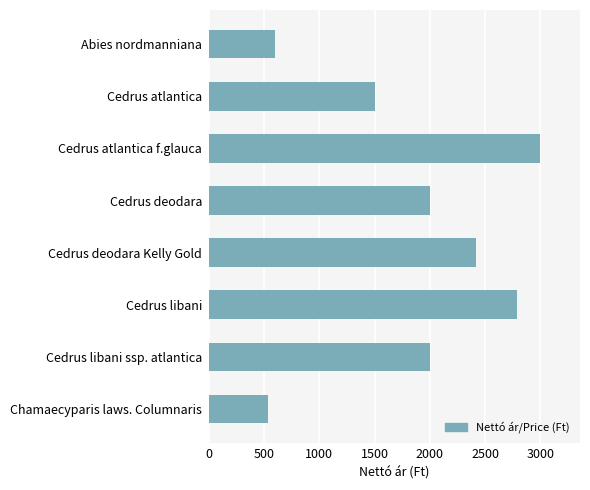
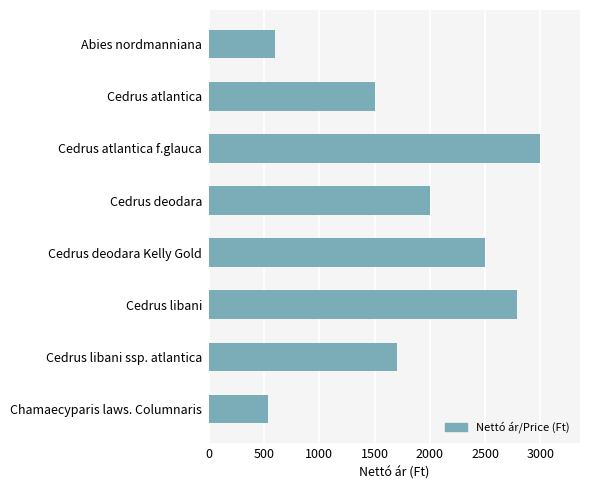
Cedrus deodara Kelly Gold: 2420 -> 2500
Cedrus libani ssp. atlantica: 2000 -> 1700
